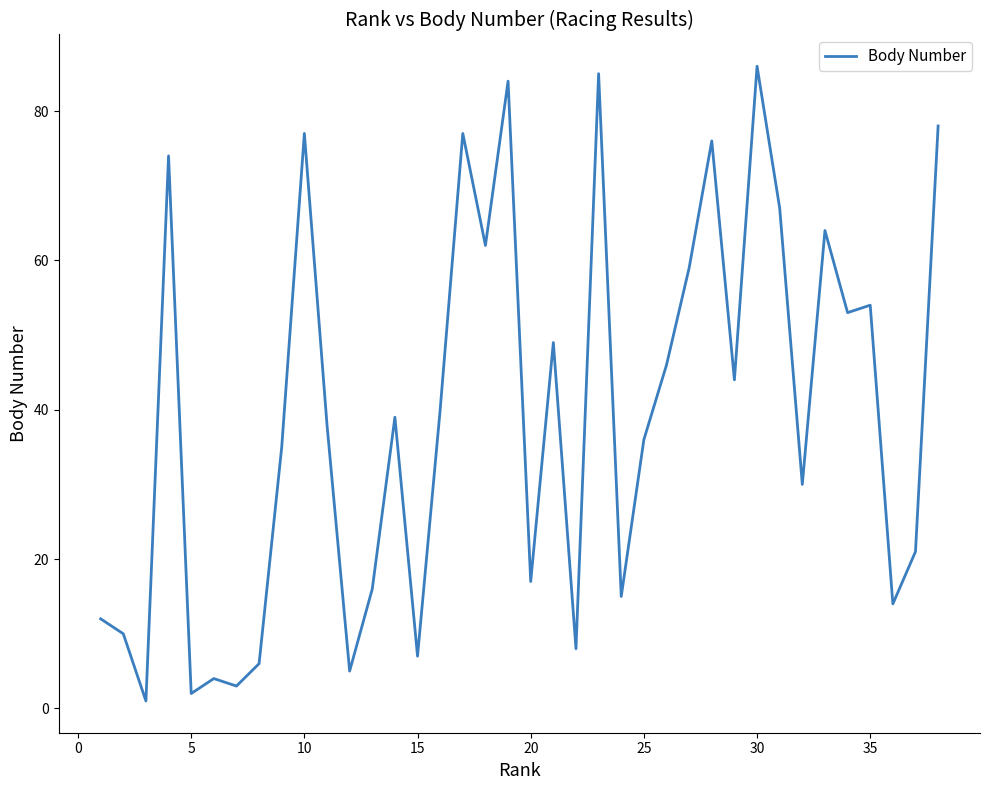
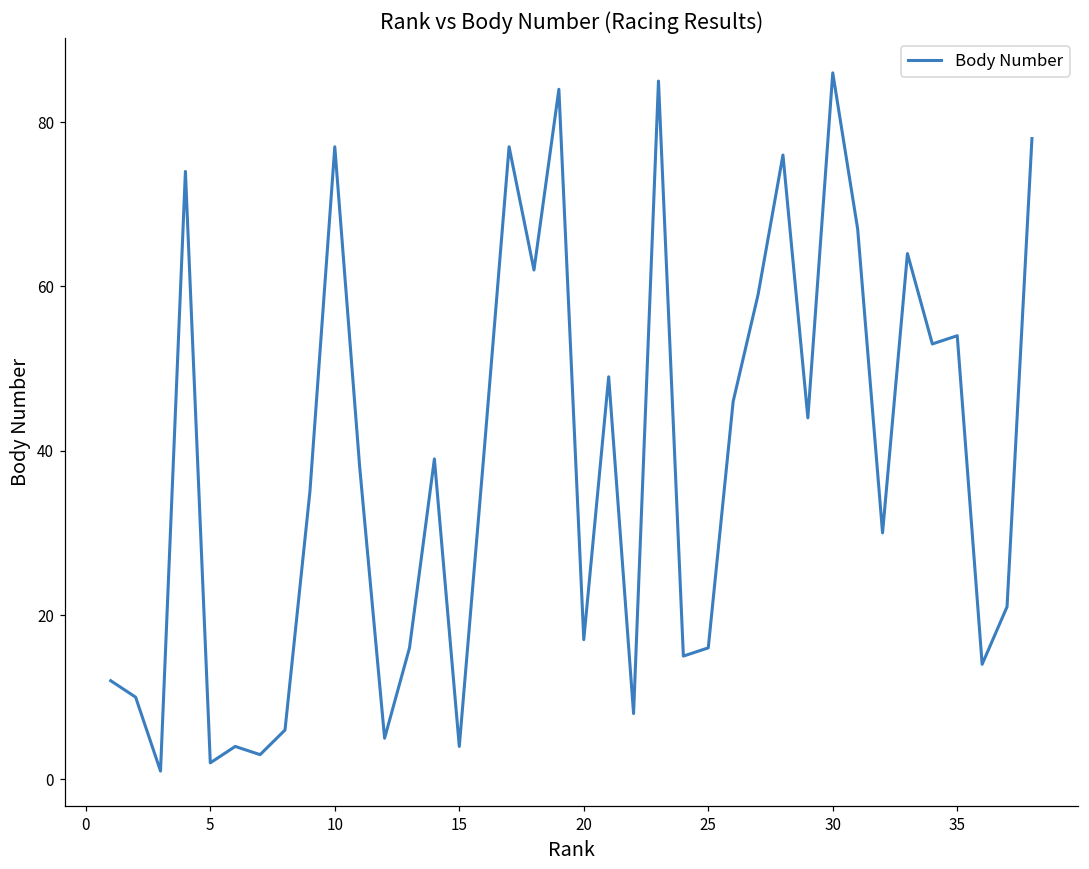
15: 7 -> 4
25: 36 -> 16
